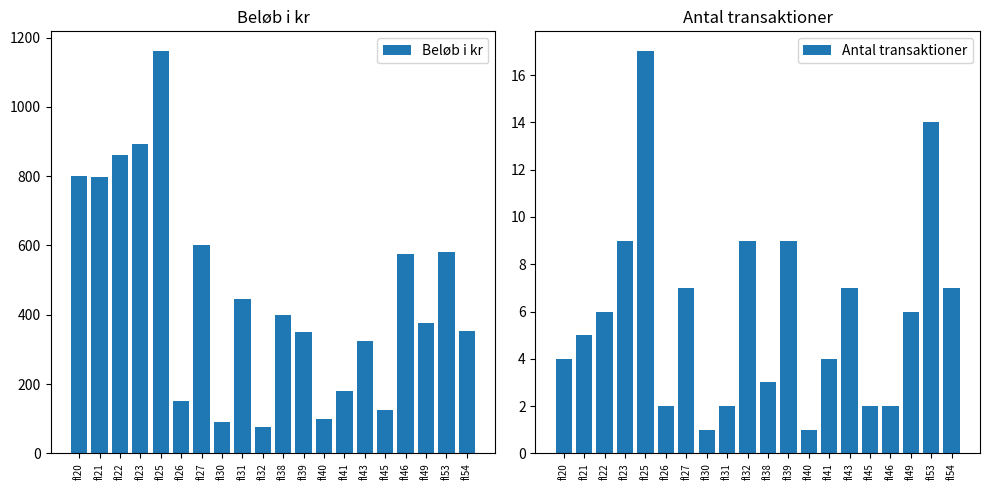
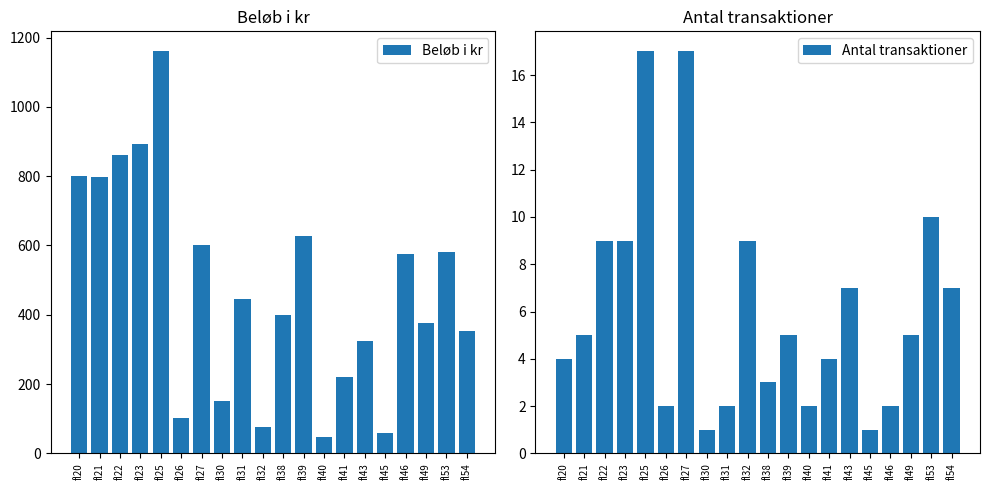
Beløb i kr, fl26: 150 -> 100
Beløb i kr, fl30: 90 -> 150
Beløb i kr, fl39: 350 -> 630
Beløb i kr, fl40: 100 -> 50
Beløb i kr, fl41: 180 -> 220
Beløb i kr, fl45: 130 -> 60
Antal transaktioner, fl22: 6 -> 9
Antal transaktioner, fl27: 7 -> 17
Antal transaktioner, fl39: 9 -> 5
Antal transaktioner, fl40: 1 -> 2
Antal transaktioner, fl45: 2 -> 1
Antal transaktioner, fl49: 6 -> 5
Antal transaktioner, fl53: 14 -> 10
